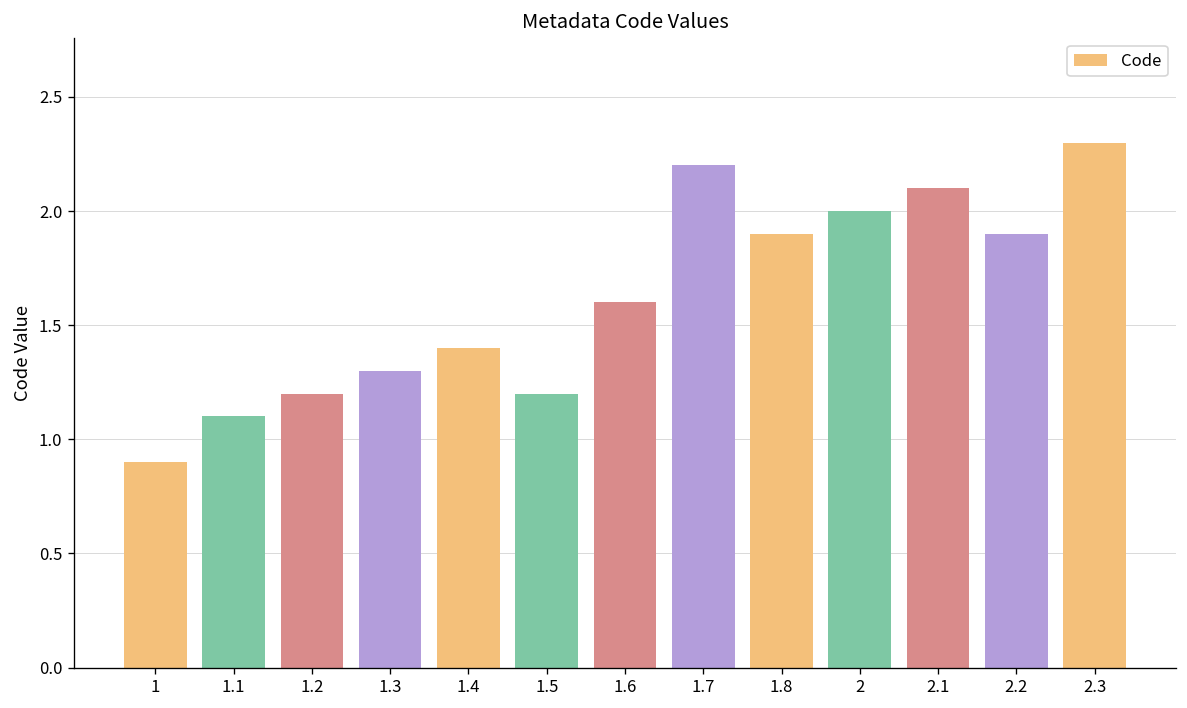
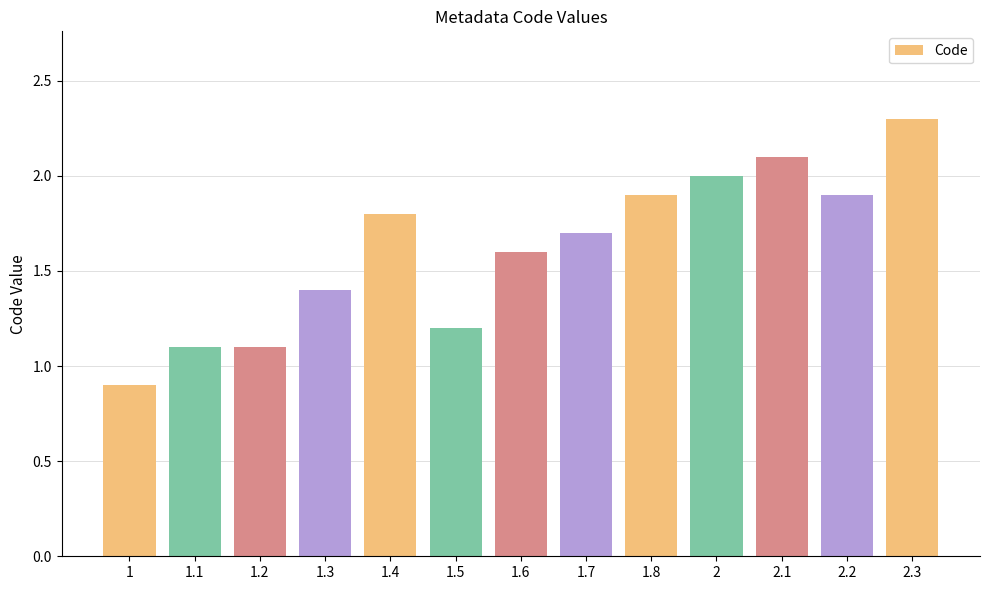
1.2: 1.2 -> 1.1
1.3: 1.3 -> 1.4
1.4: 1.4 -> 1.8
1.7: 2.2 -> 1.7
